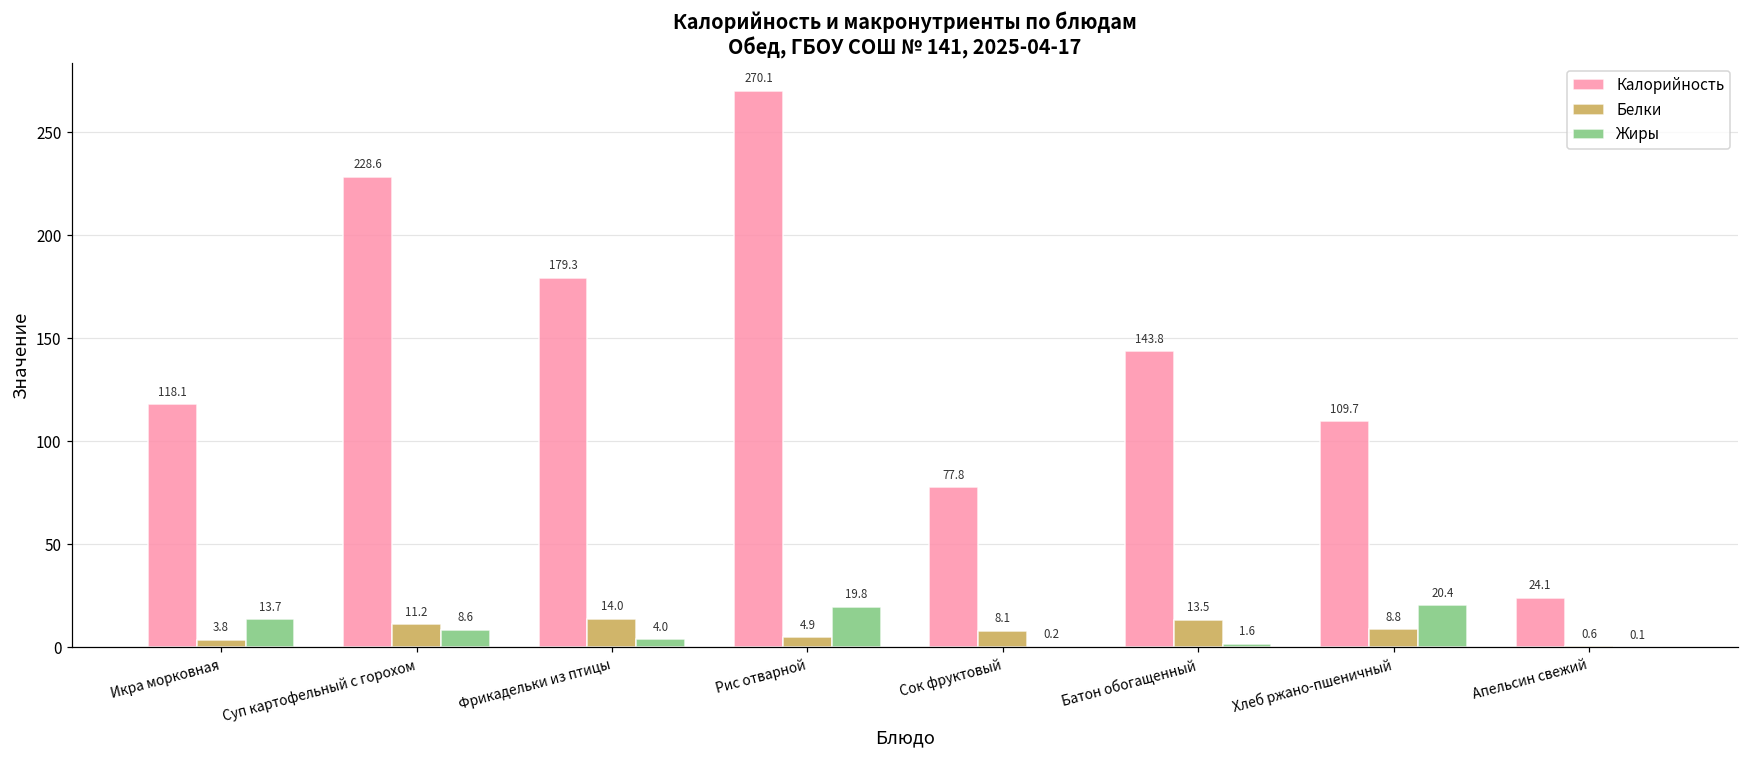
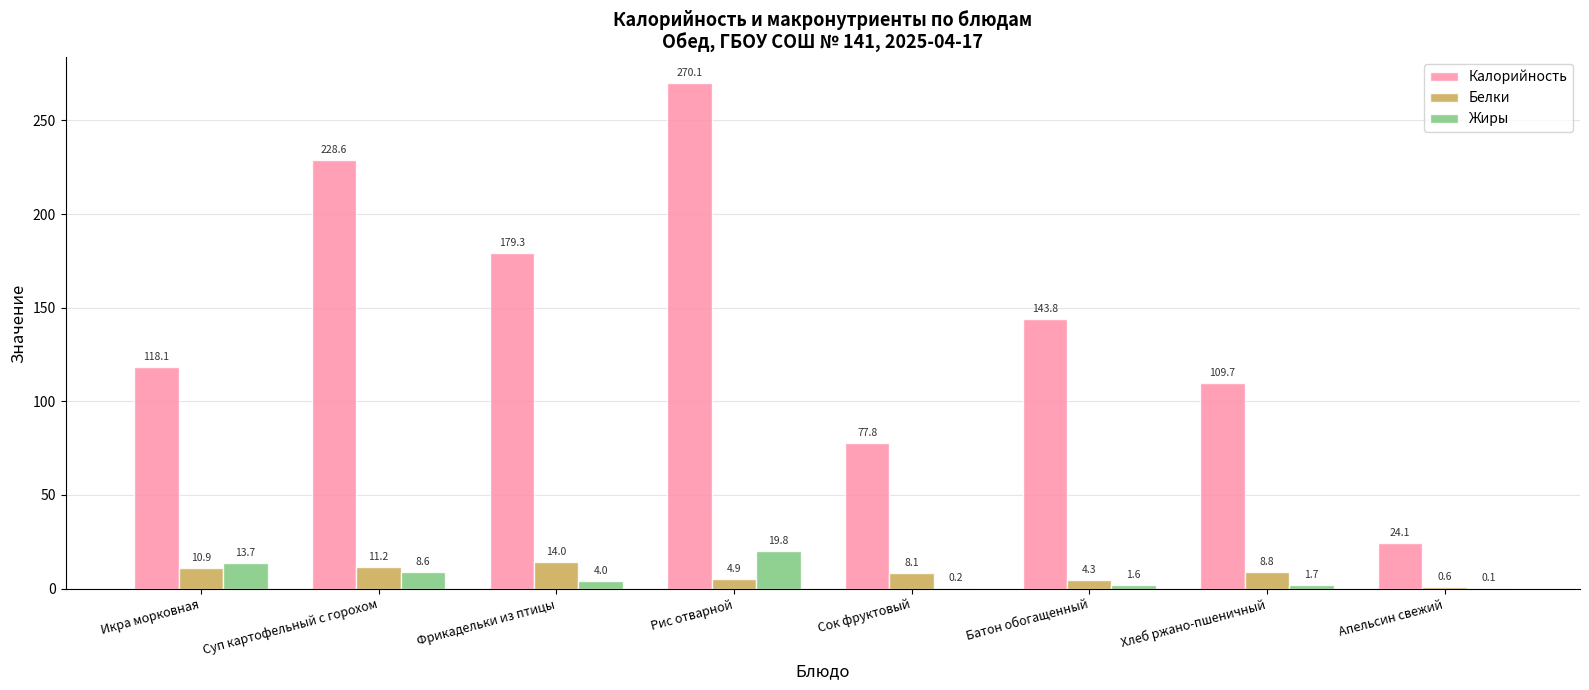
Белки, Икра морковная: 3.8 -> 10.9
Белки, Батон обогащенный: 13.5 -> 4.3
Жиры, Хлеб ржано-пшеничный: 20.4 -> 1.7
